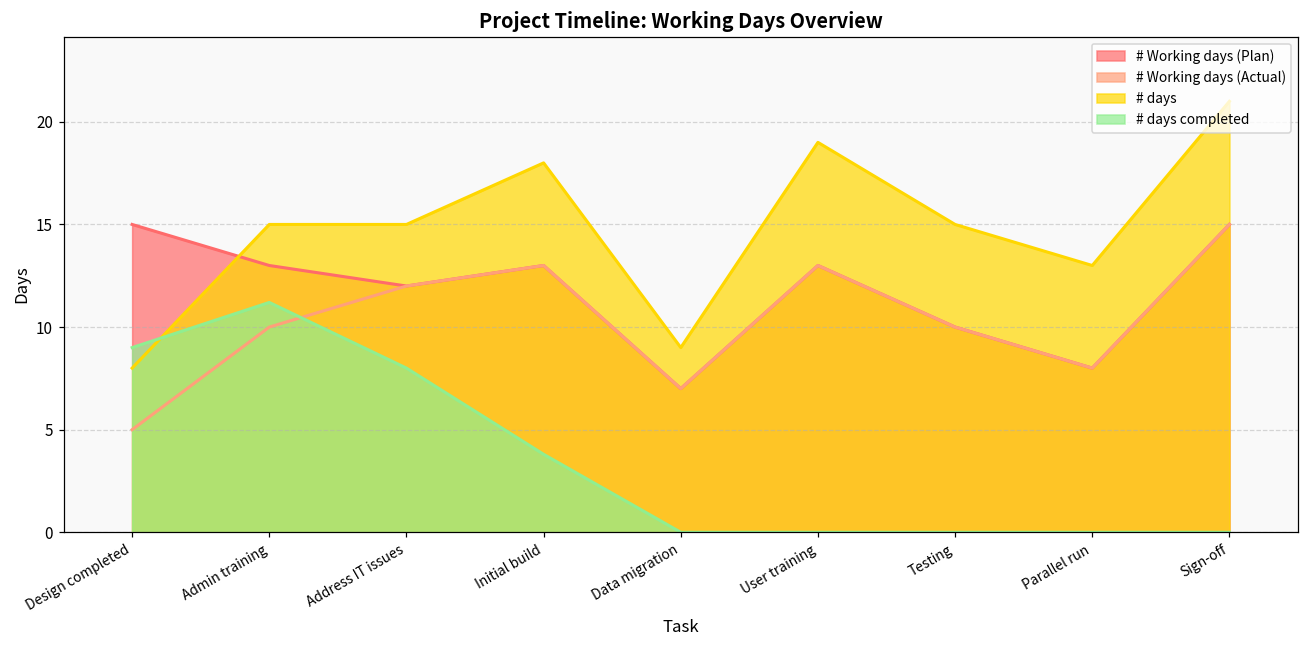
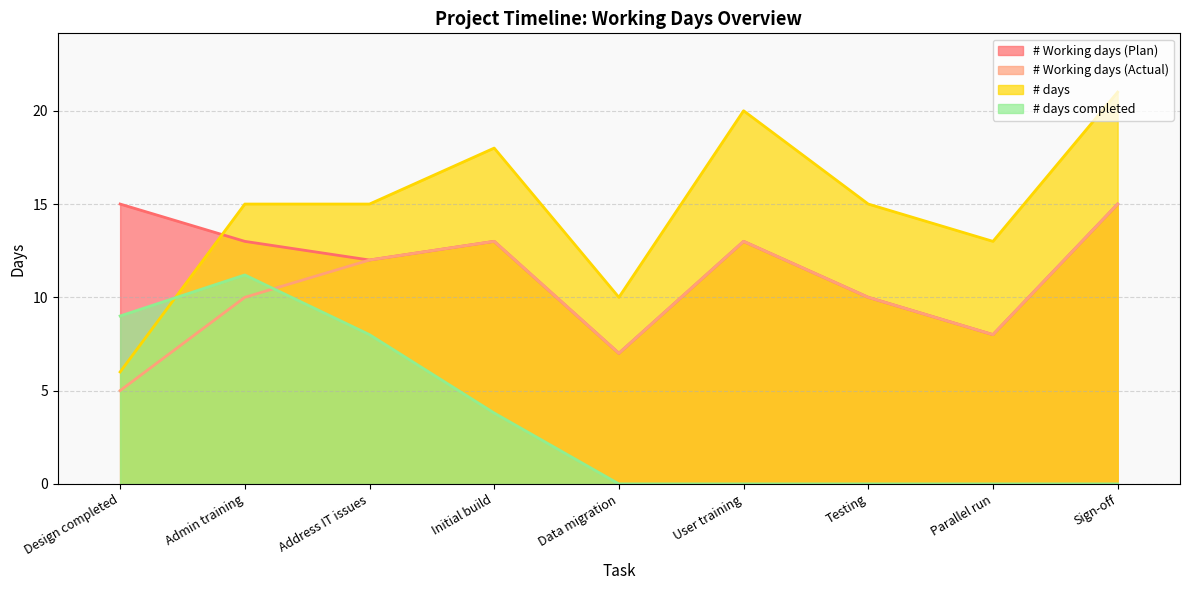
# days, Design completed: 8 -> 6
# days, Data migration: 9 -> 10
# days, User training: 19 -> 20
